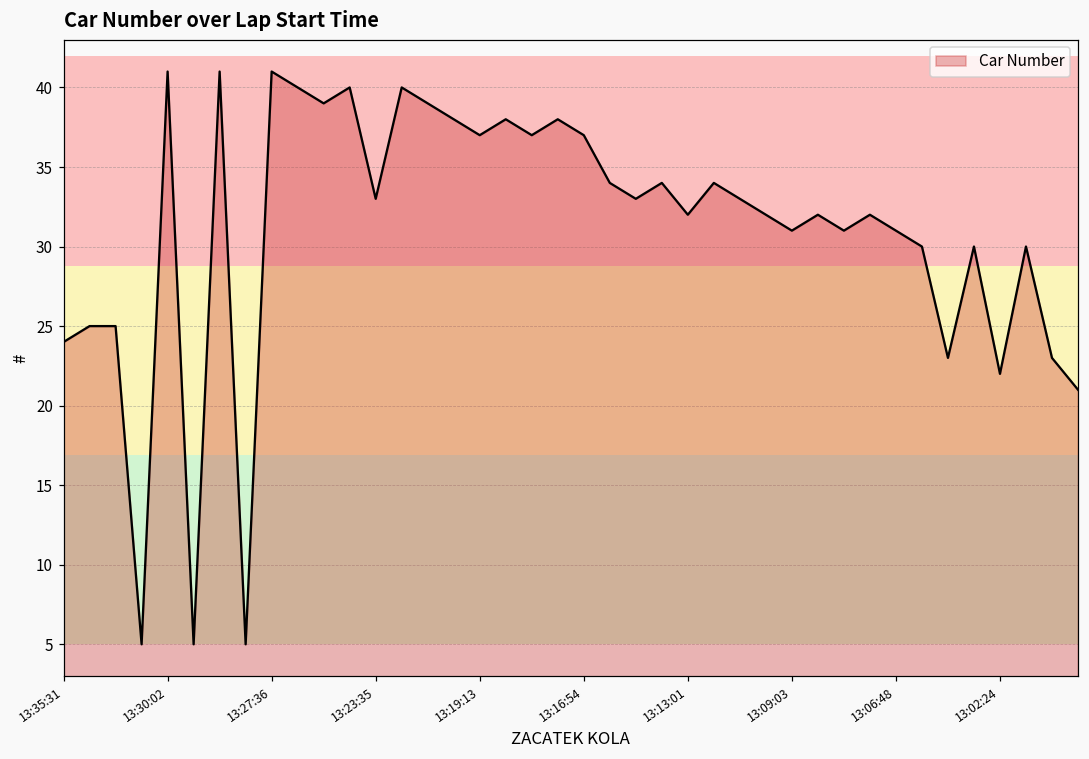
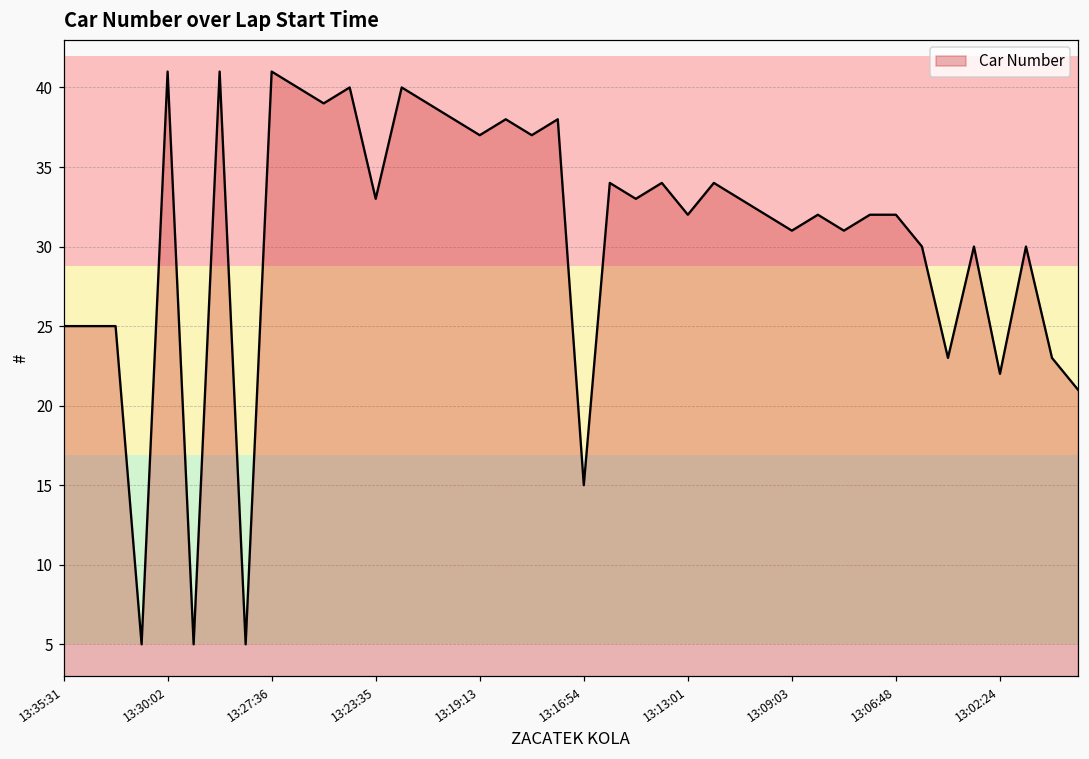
13:35:31: 24 -> 25
13:16:54: 37 -> 15
13:06:48: 31 -> 32
